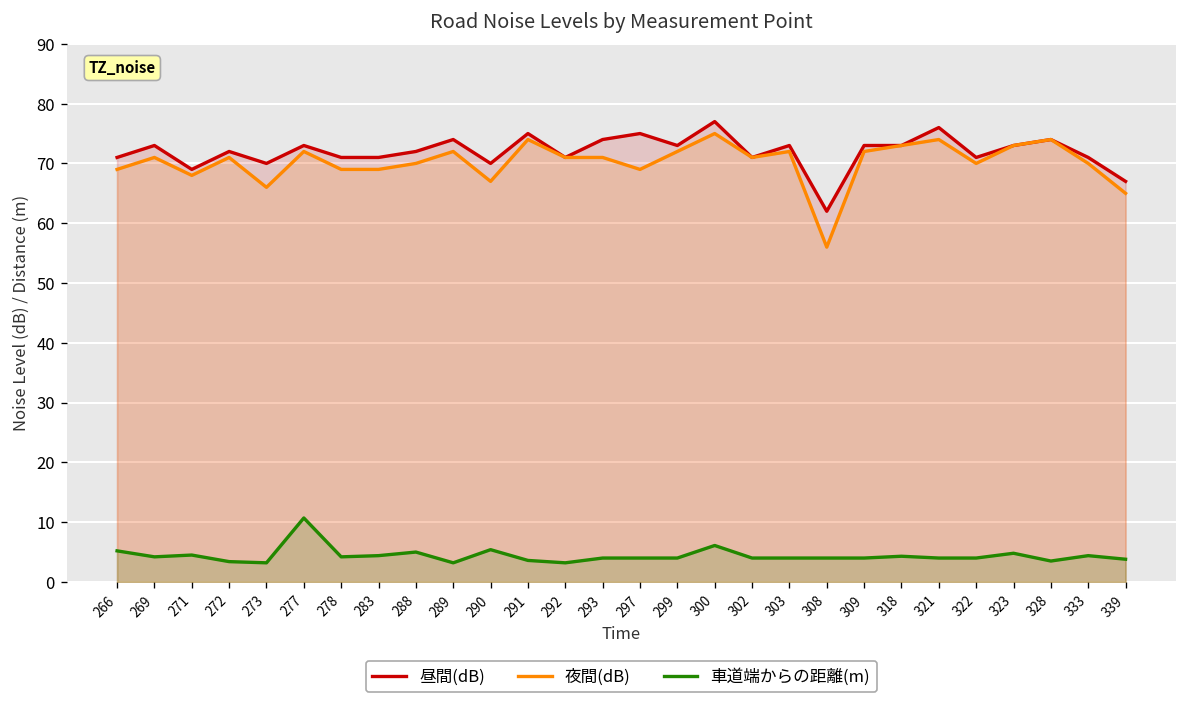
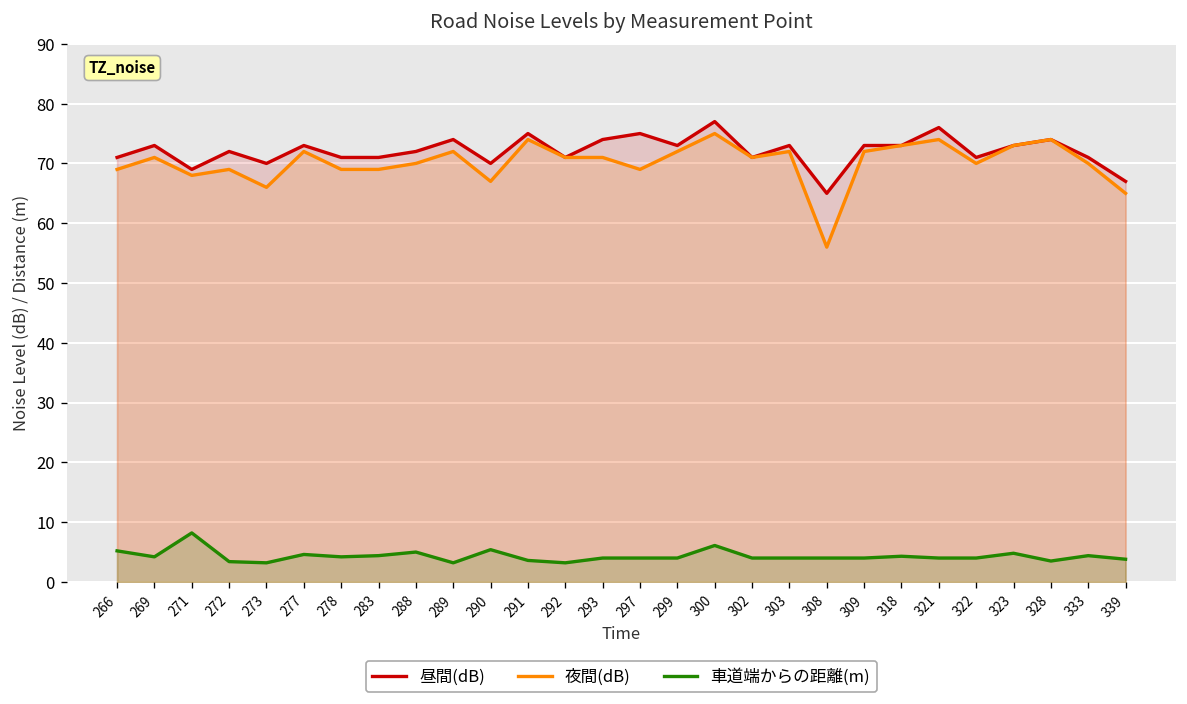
車道端からの距離(m), 271: 5 -> 8
夜間(dB), 272: 71 -> 69
車道端からの距離(m), 277: 11 -> 5
昼間(dB), 308: 62 -> 65
